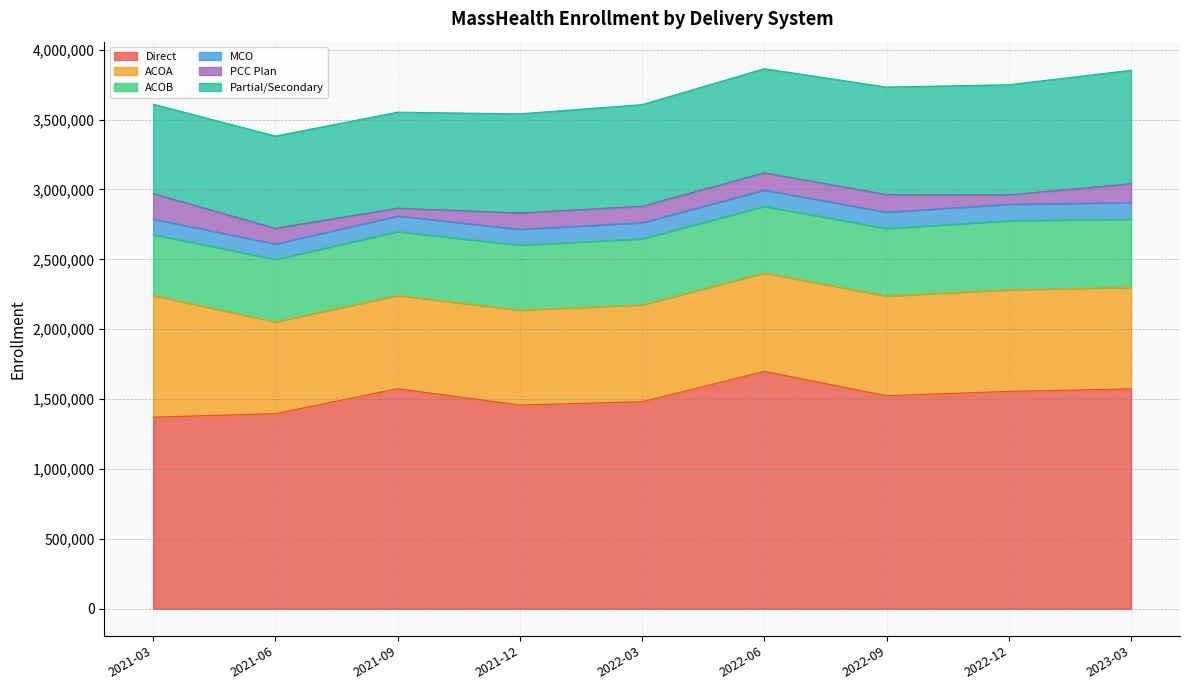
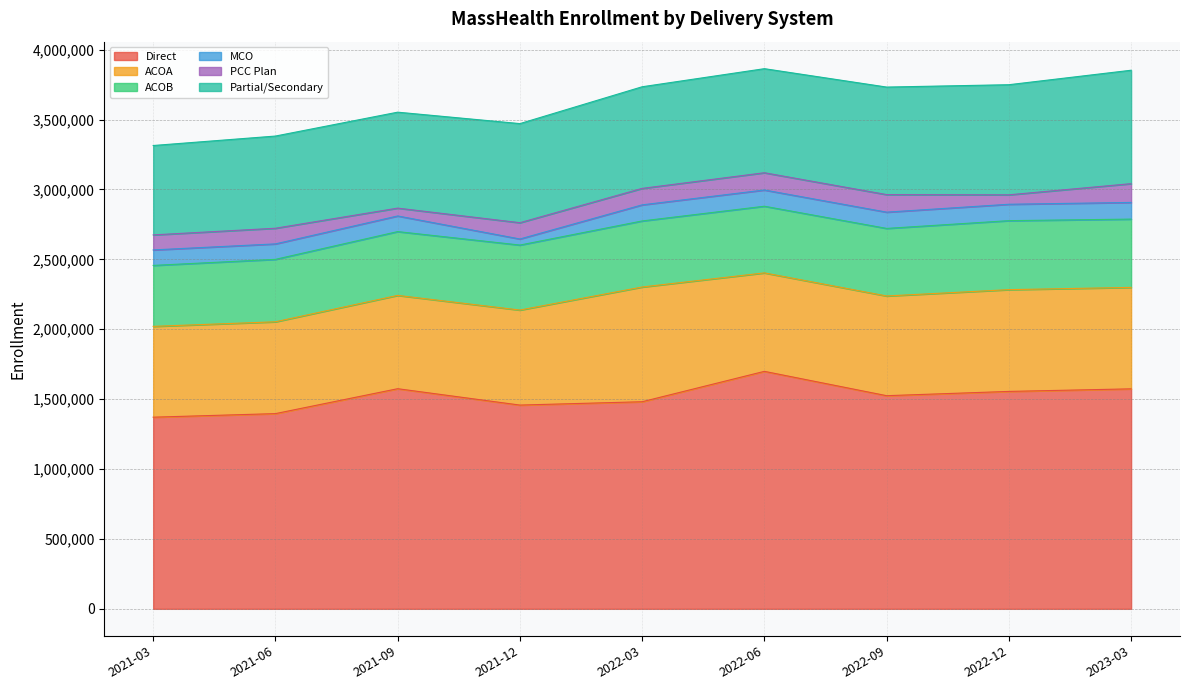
ACOA, 2021-03: 870,000 -> 650,000
PCC Plan, 2021-03: 180,000 -> 110,000
MCO, 2021-12: 110,000 -> 40,000
ACOA, 2022-03: 690,000 -> 820,000
